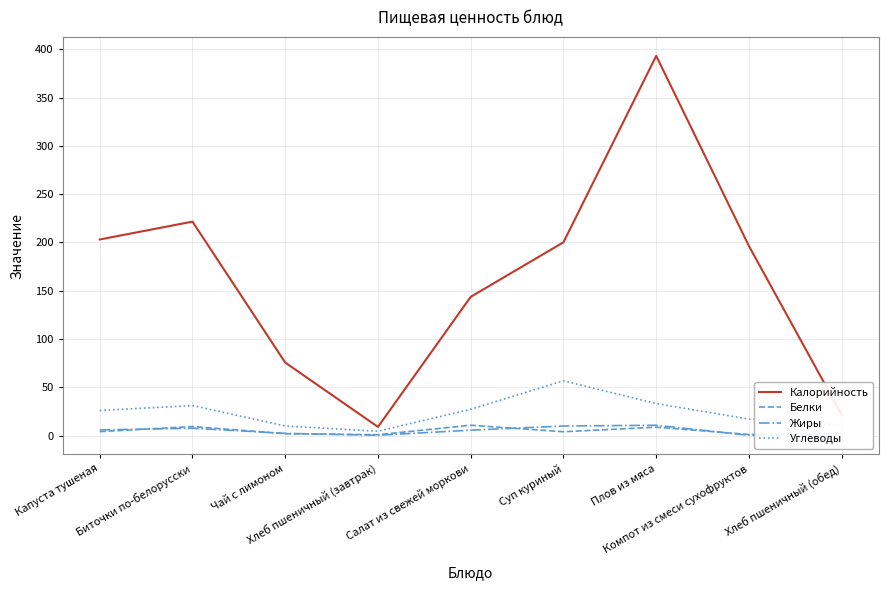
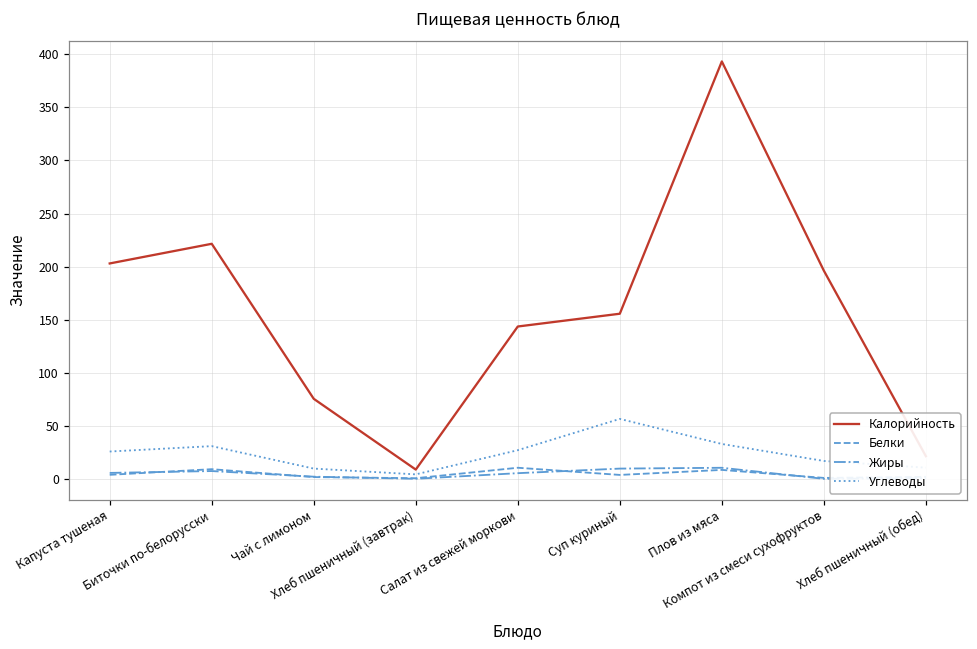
Калорийность, Суп куриный: 200 -> 160
